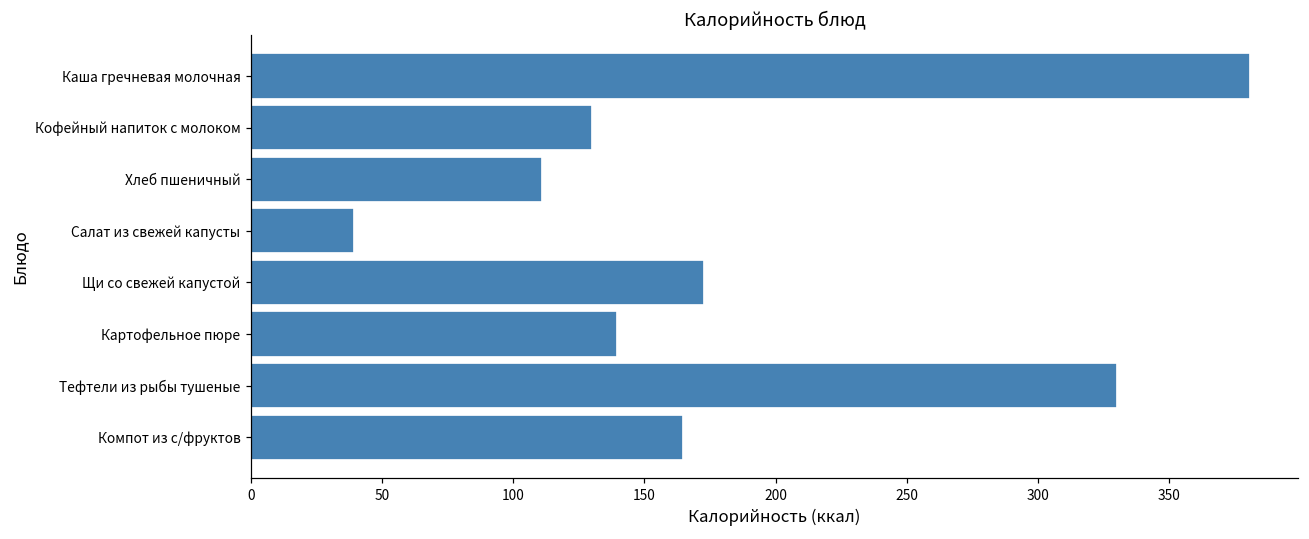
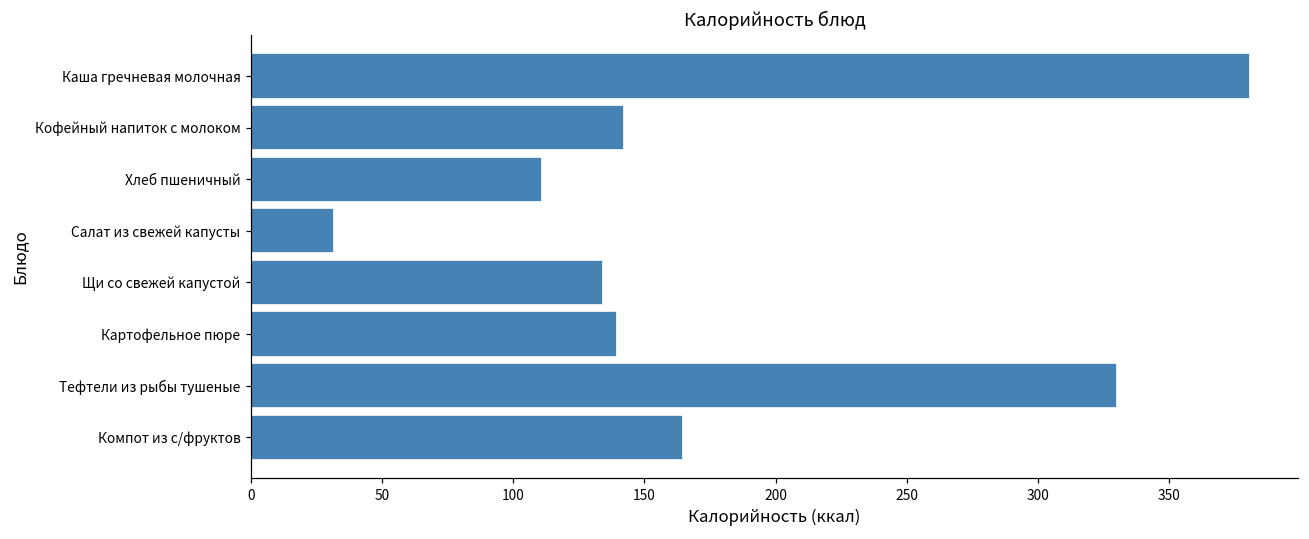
Кофейный напиток с молоком: 129 -> 141
Салат из свежей капусты: 38 -> 31
Щи со свежей капустой: 172 -> 134
